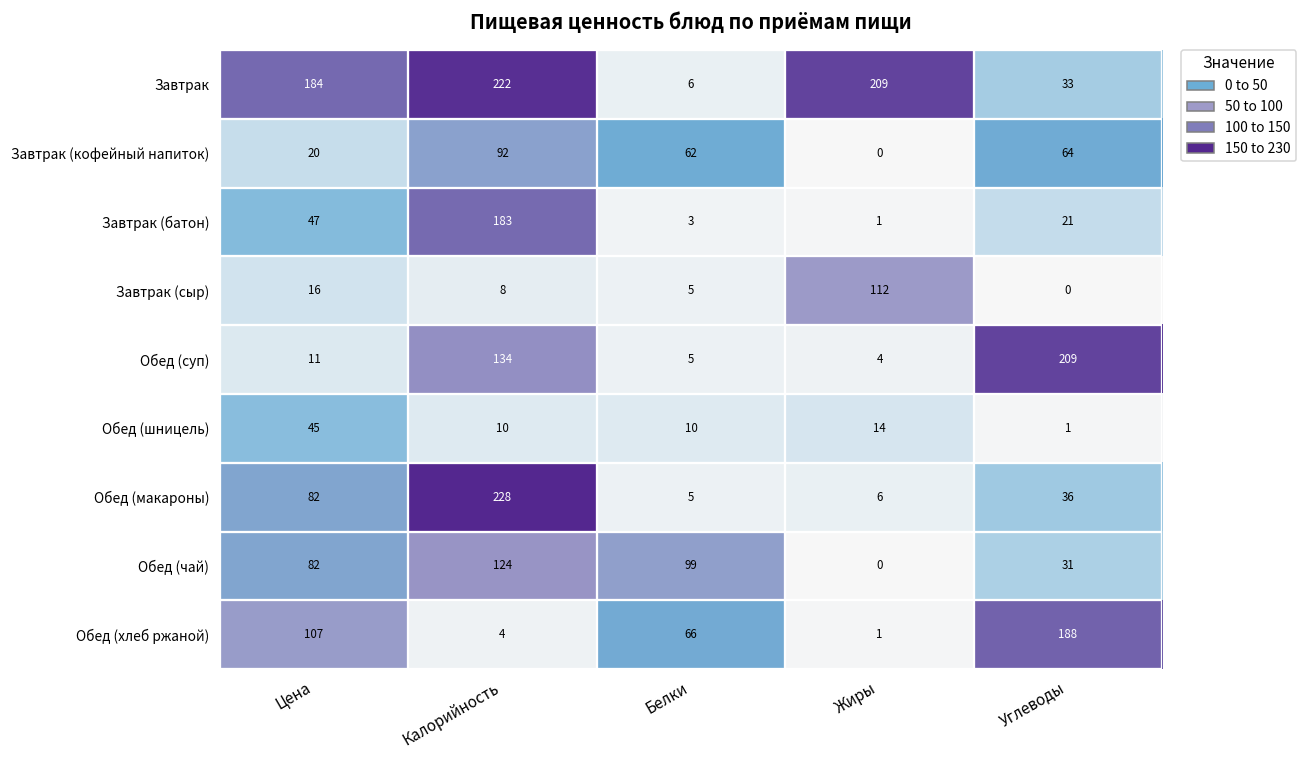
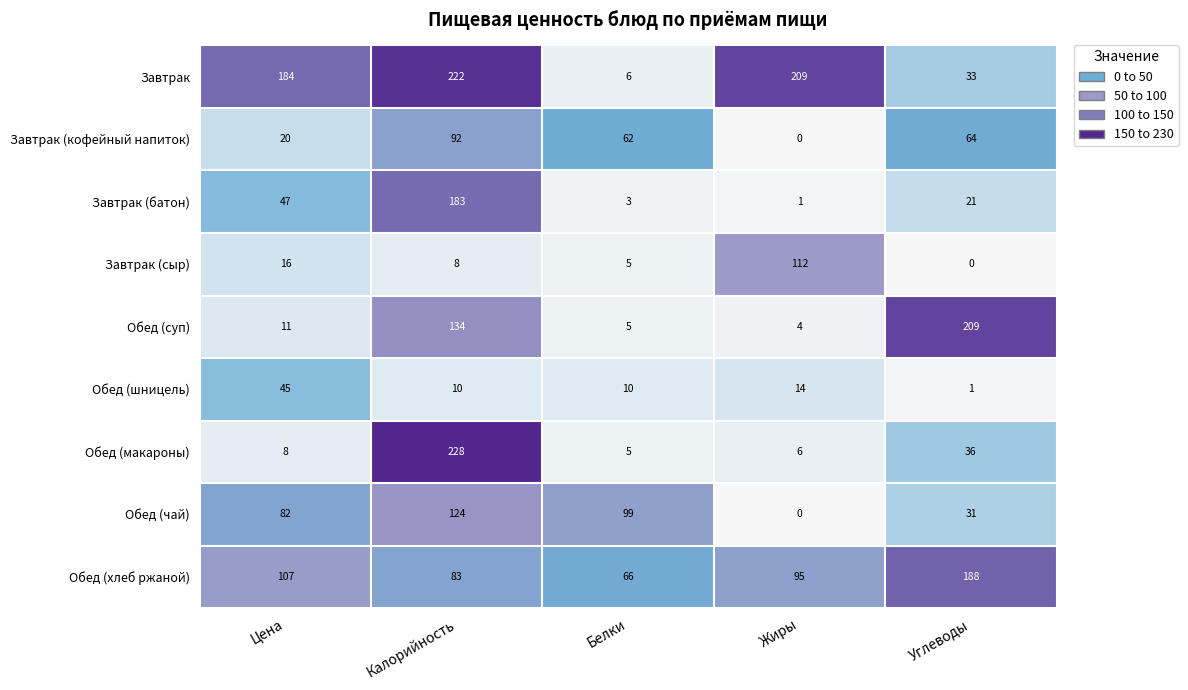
Обед (макароны), Цена: 82 -> 8
Обед (хлеб ржаной), Калорийность: 4 -> 83
Обед (хлеб ржаной), Жиры: 1 -> 95
